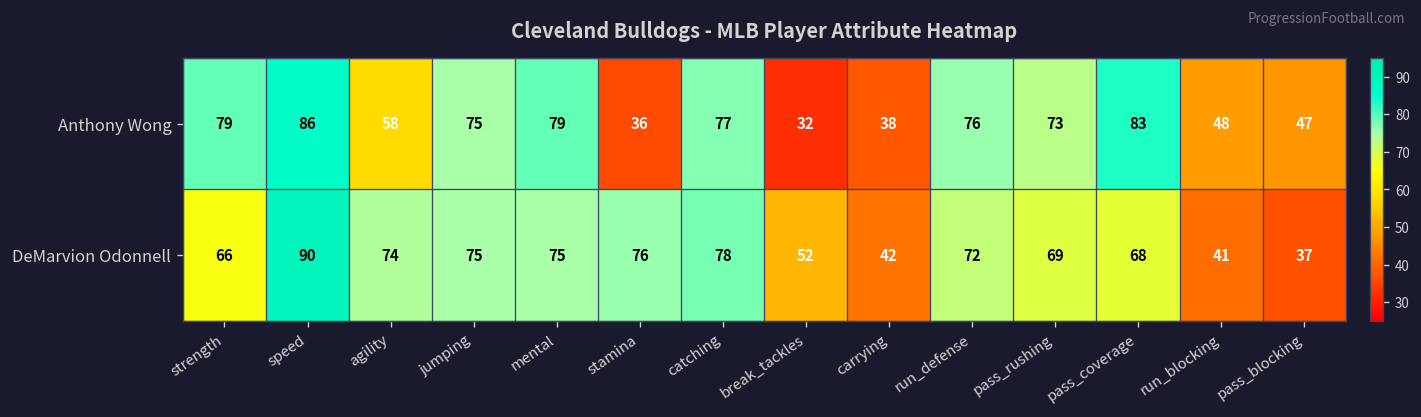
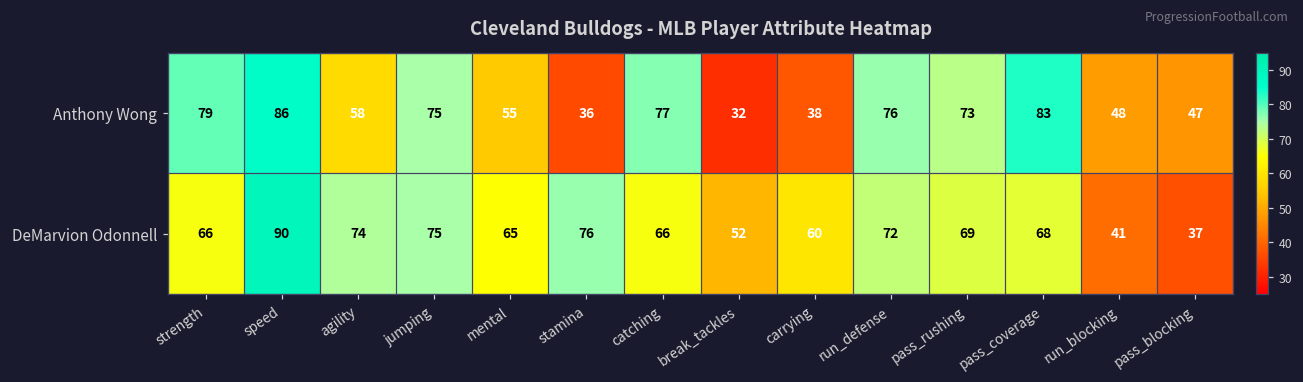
Anthony Wong, mental: 79 -> 55
DeMarvion Odonnell, mental: 75 -> 65
DeMarvion Odonnell, catching: 78 -> 66
DeMarvion Odonnell, carrying: 42 -> 60
